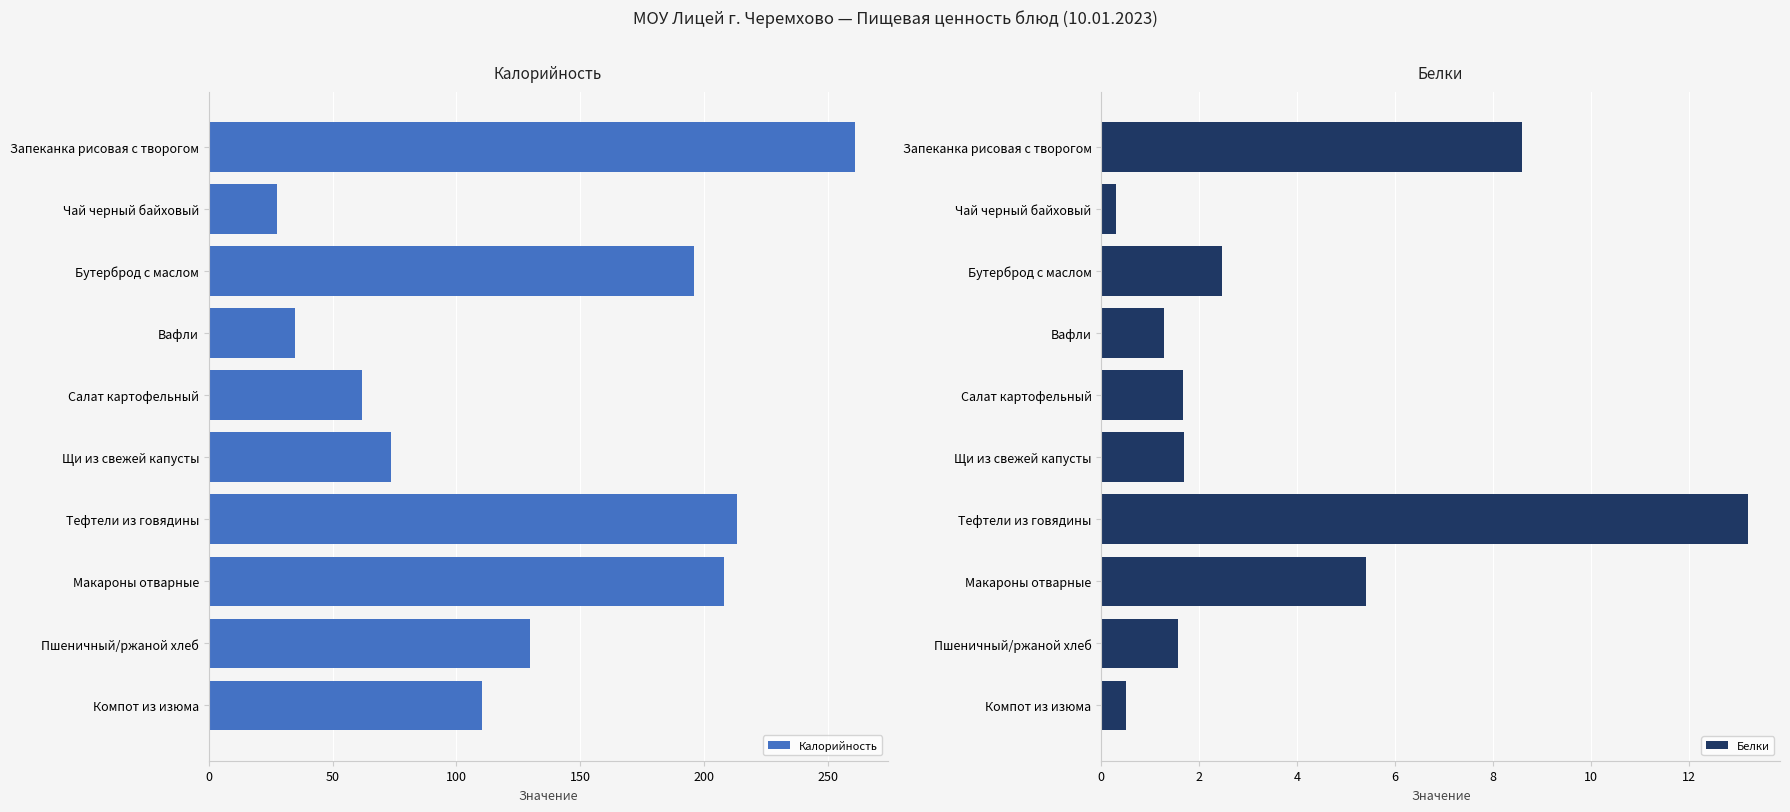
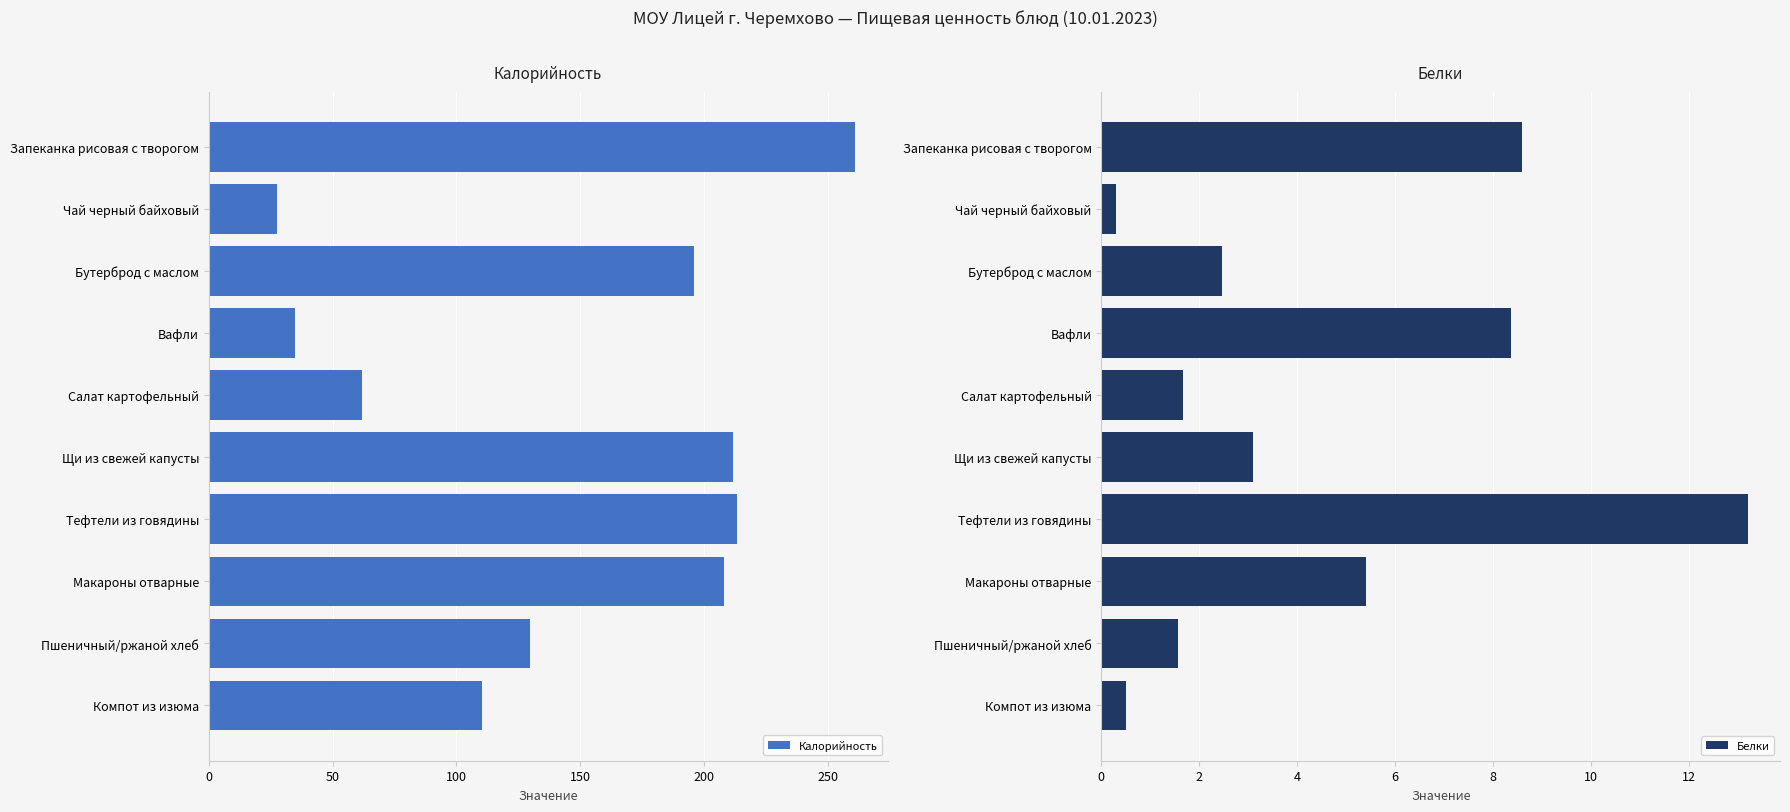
Калорийность, Щи из свежей капусты: 74 -> 212
Белки, Вафли: 1.3 -> 8.4
Белки, Щи из свежей капусты: 1.7 -> 3.1
